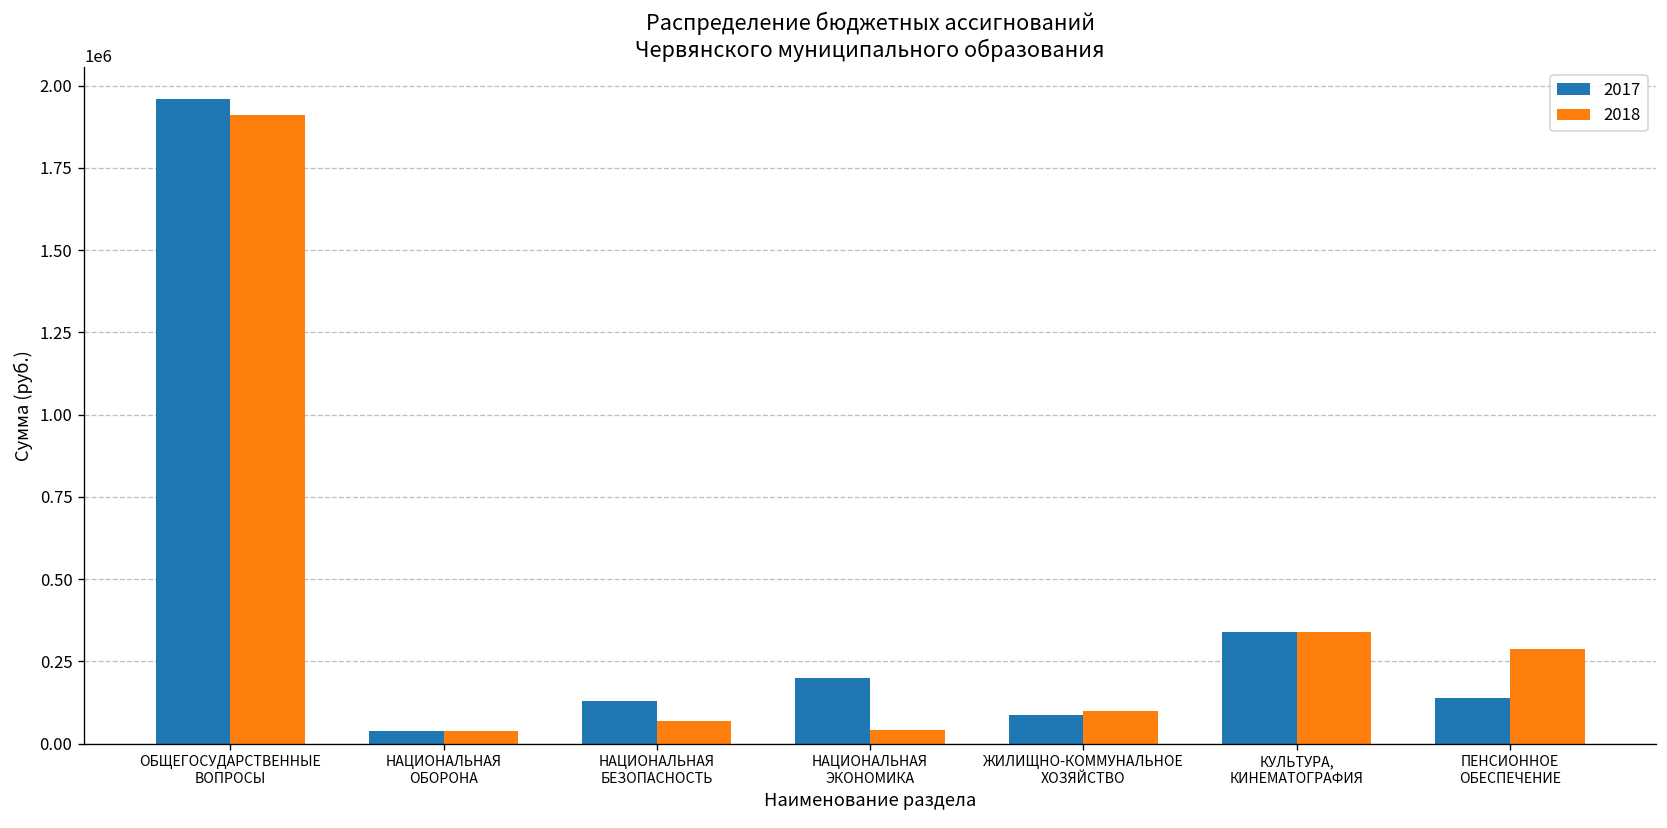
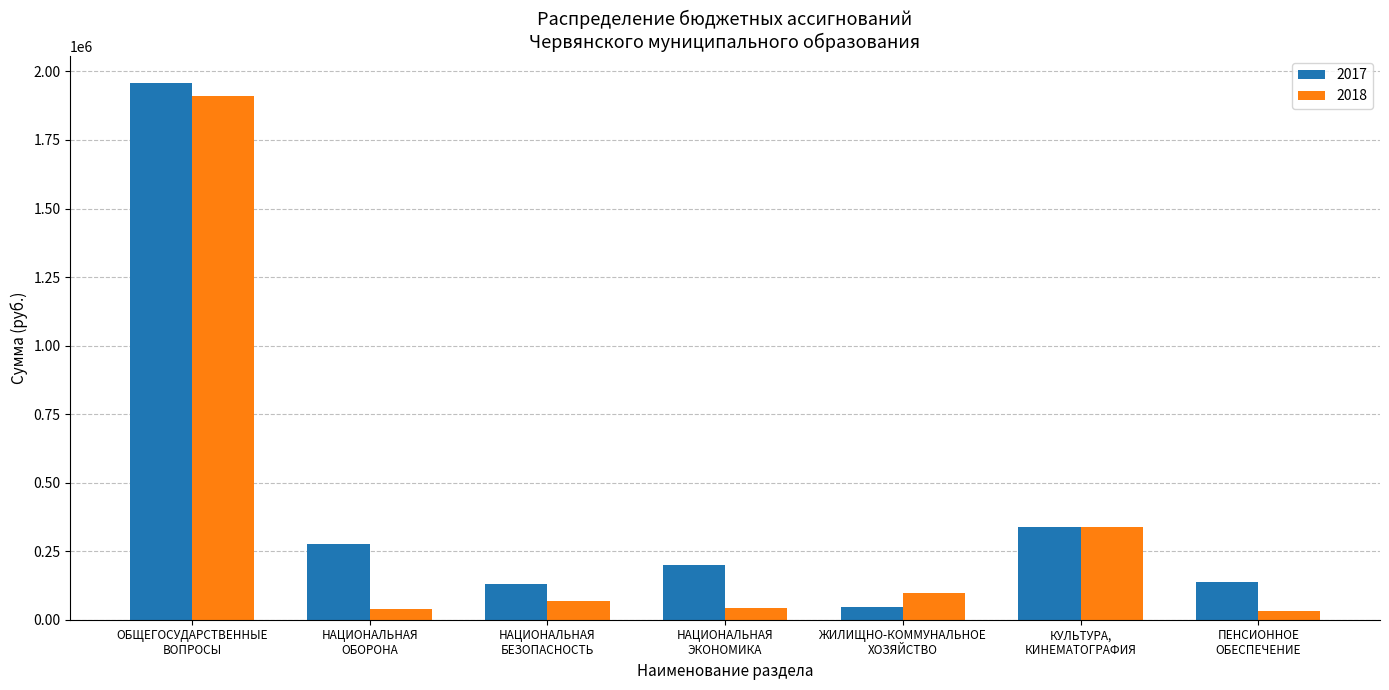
2017, НАЦИОНАЛЬНАЯ ОБОРОНА: 40000 -> 280000
2017, ЖИЛИЩНО-КОММУНАЛЬНОЕ ХОЗЯЙСТВО: 90000 -> 50000
2018, ПЕНСИОННОЕ ОБЕСПЕЧЕНИЕ: 290000 -> 30000
